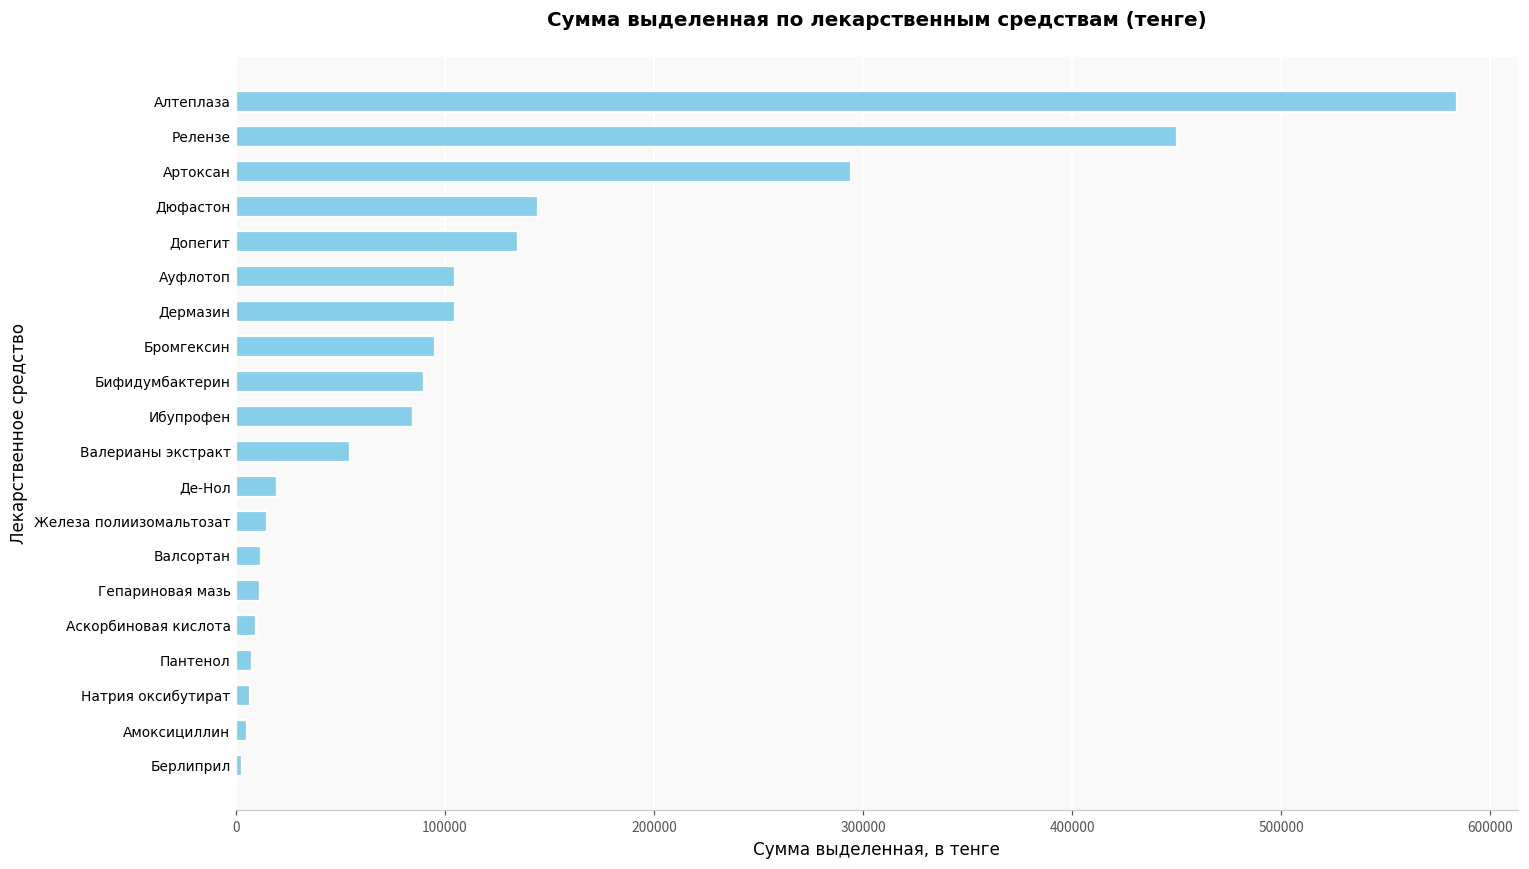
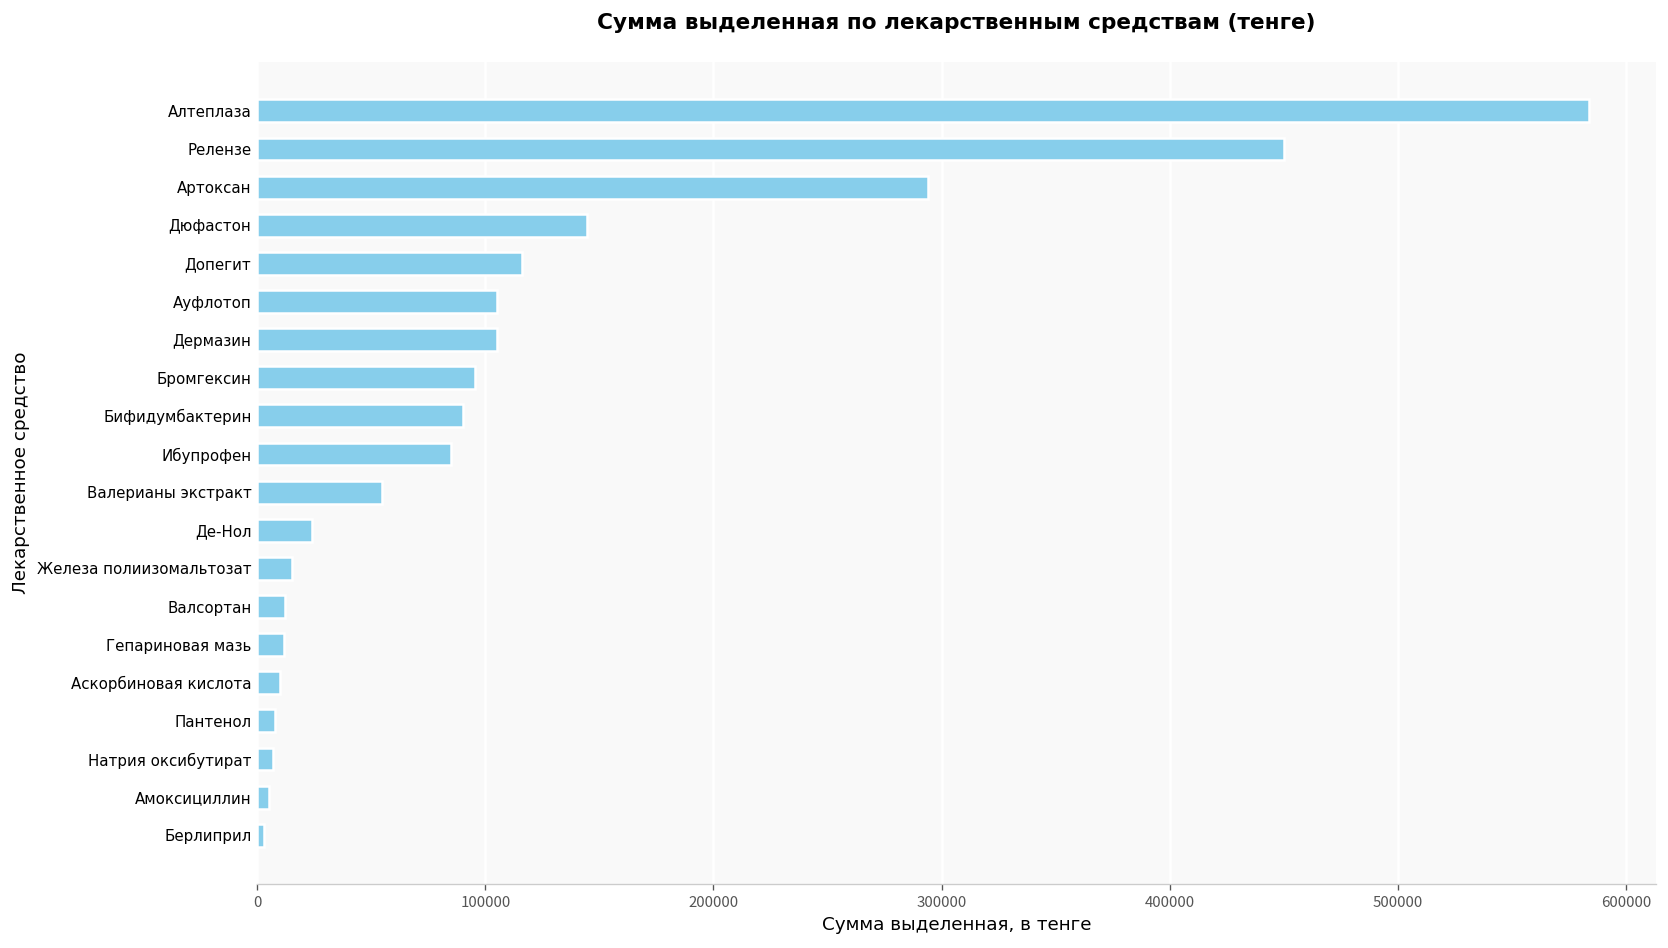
Допегит: 135000 -> 116000
Де-Нол: 20000 -> 24000
